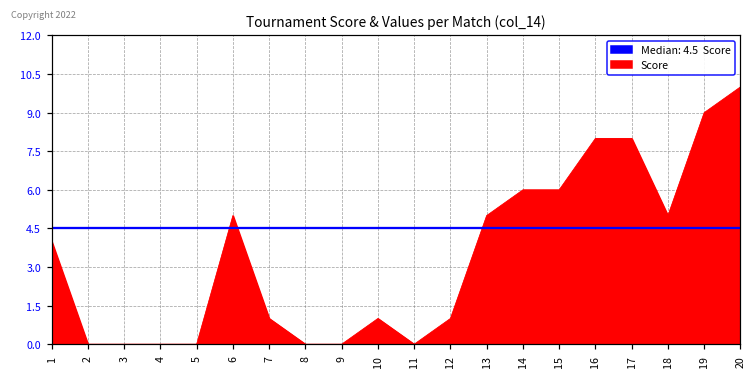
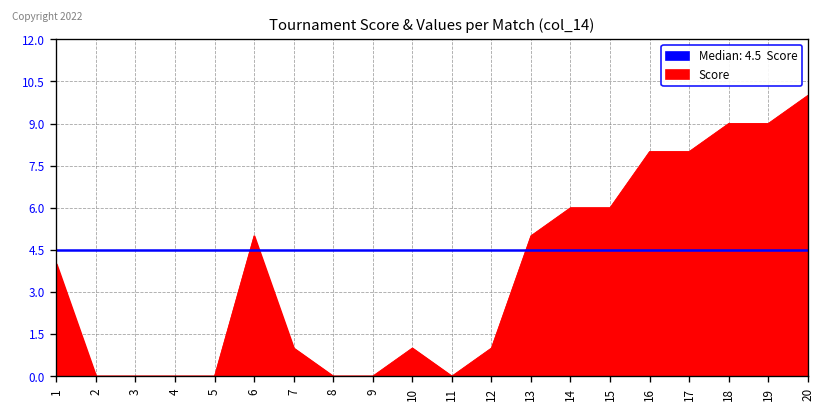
18: 5 -> 9
